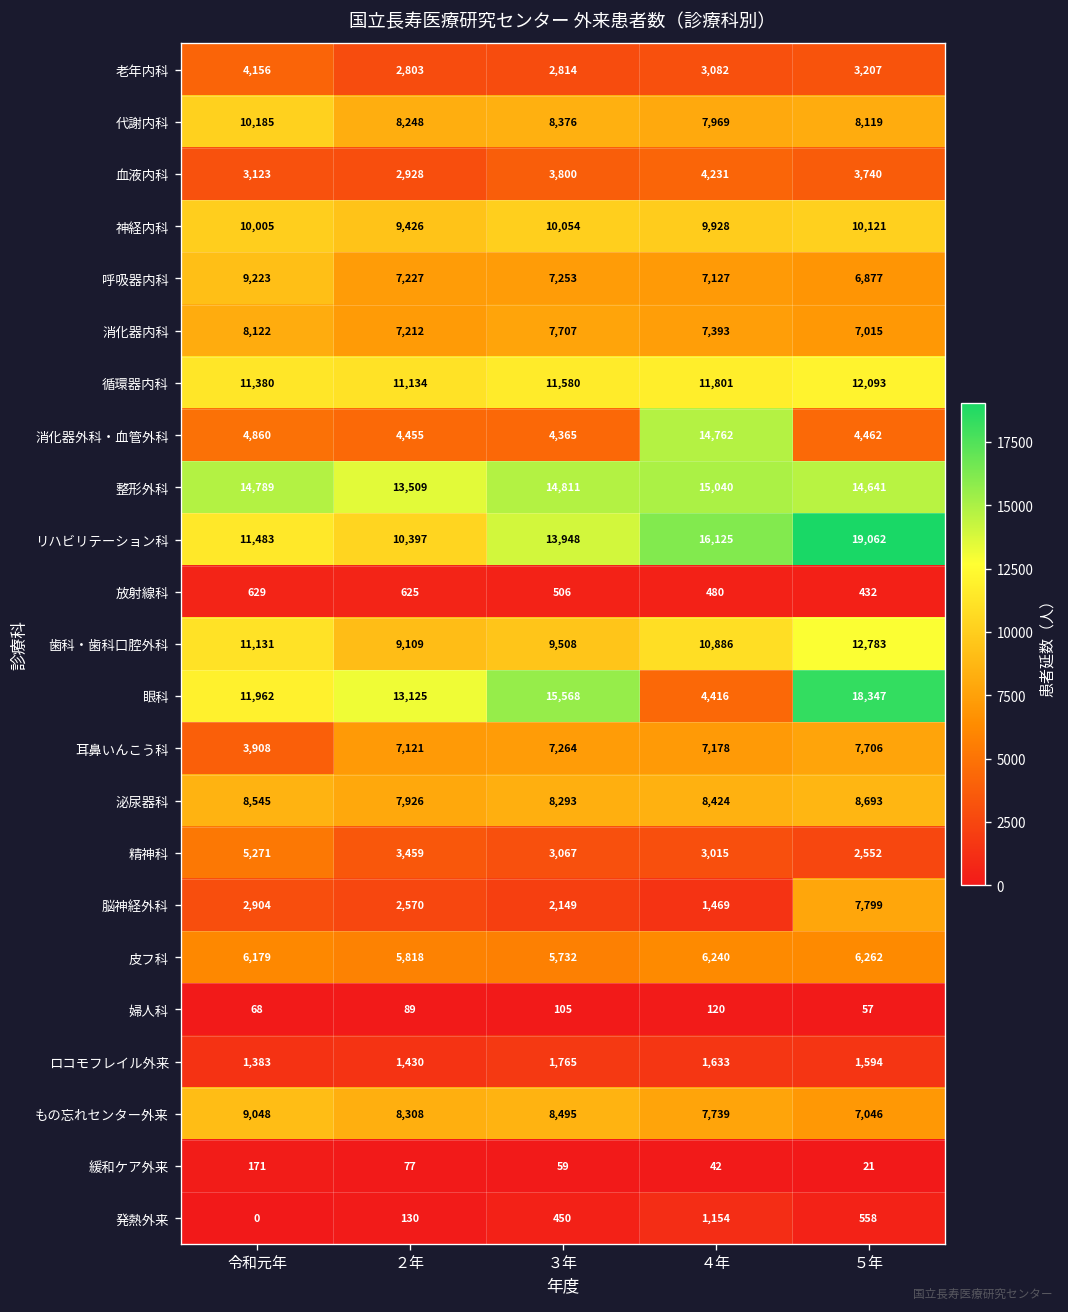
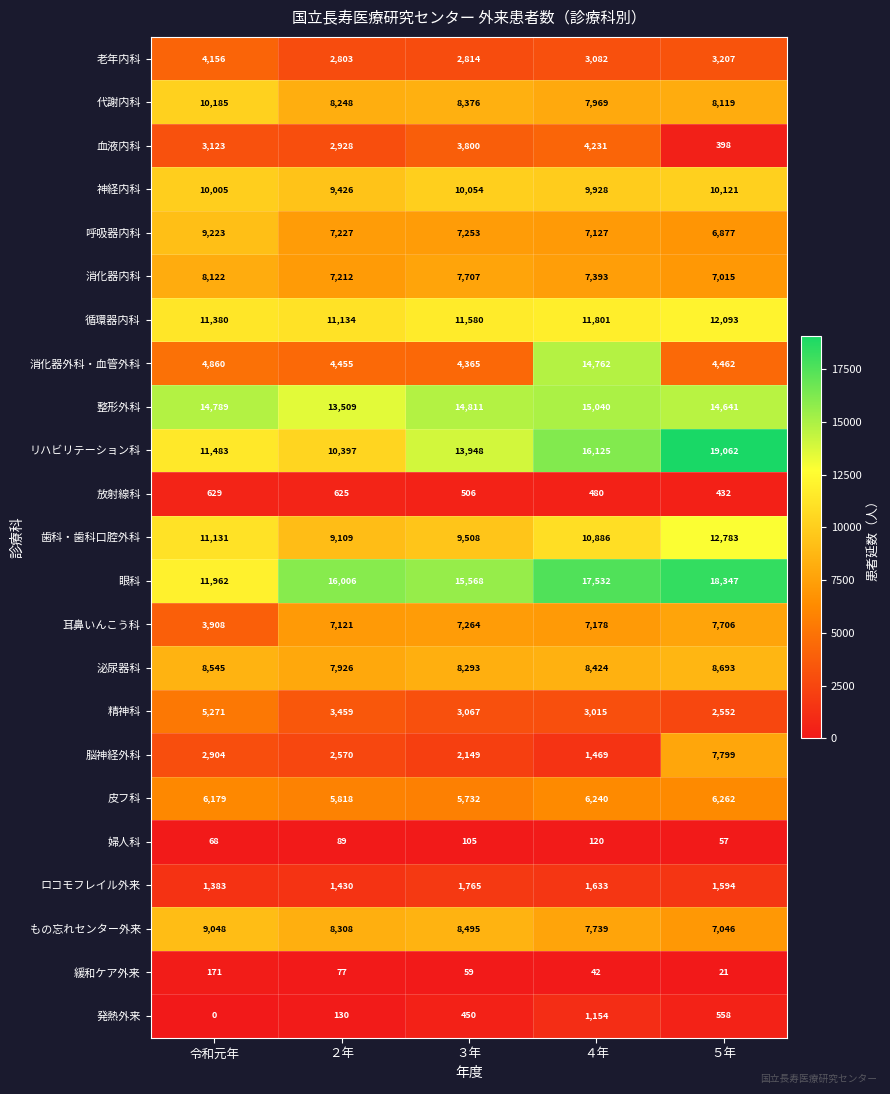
血液内科, ５年: 3,740 -> 398
眼科, ２年: 13,125 -> 16,006
眼科, ４年: 4,416 -> 17,532
